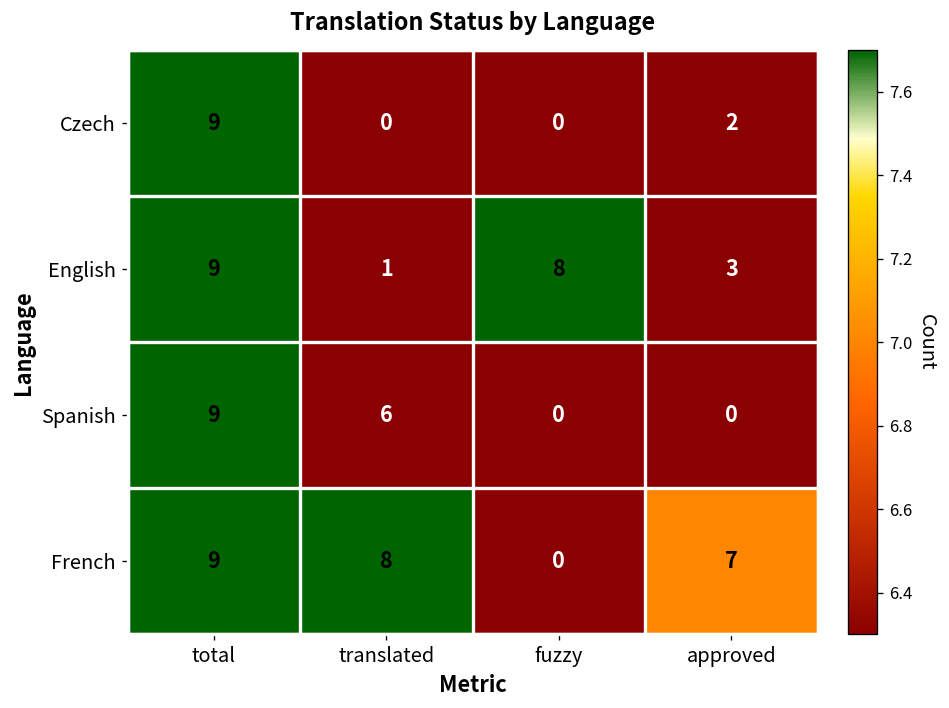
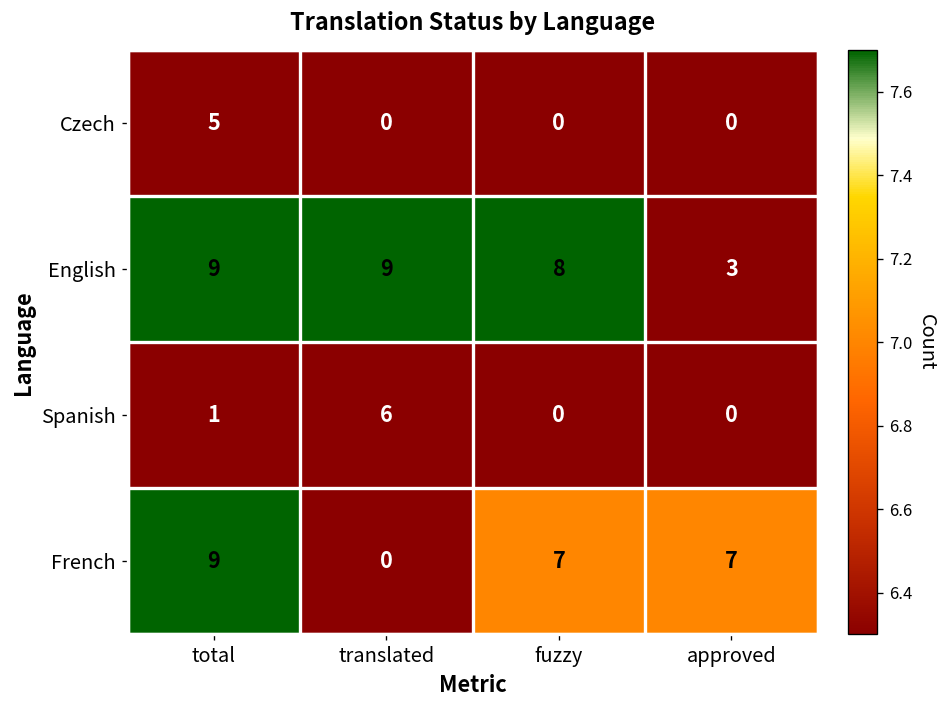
Czech, total: 9 -> 5
Czech, approved: 2 -> 0
English, translated: 1 -> 9
Spanish, total: 9 -> 1
French, translated: 8 -> 0
French, fuzzy: 0 -> 7
